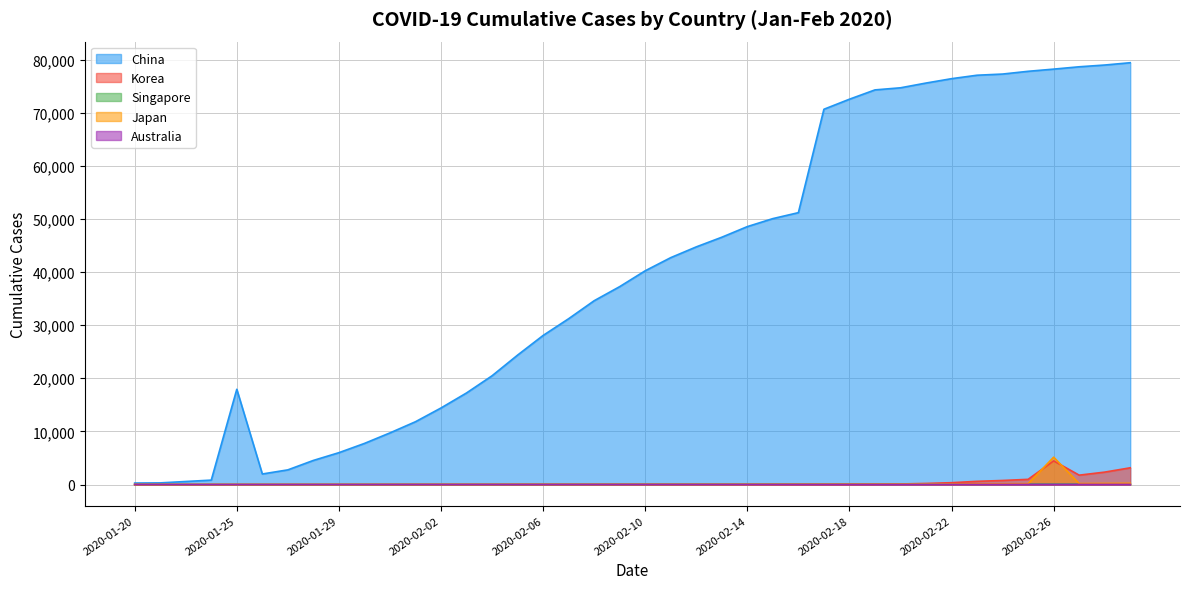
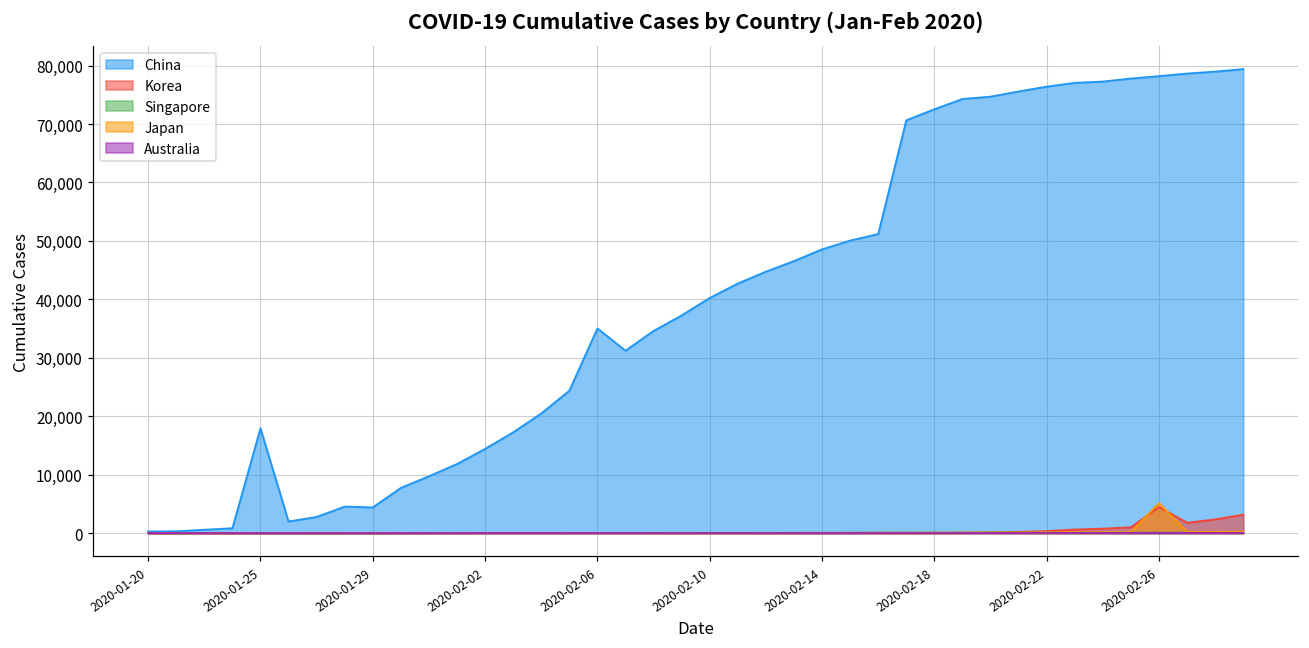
China, 2020-01-29: 6,000 -> 4,000
China, 2020-02-06: 28,000 -> 35,000
